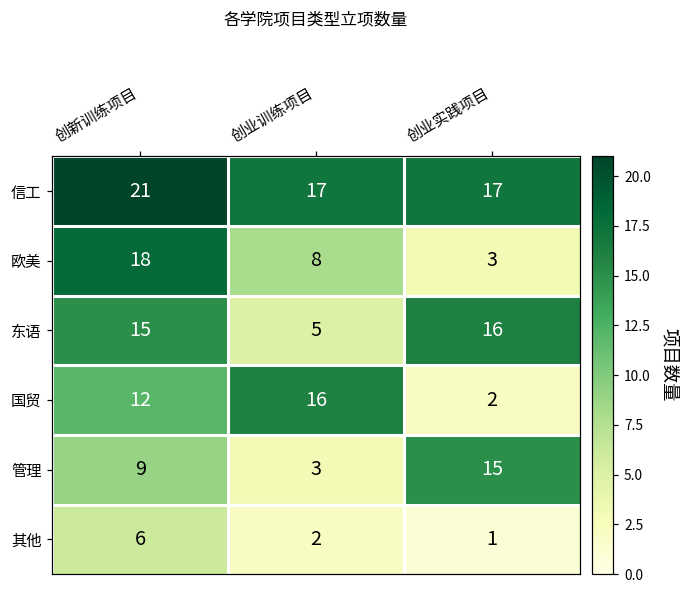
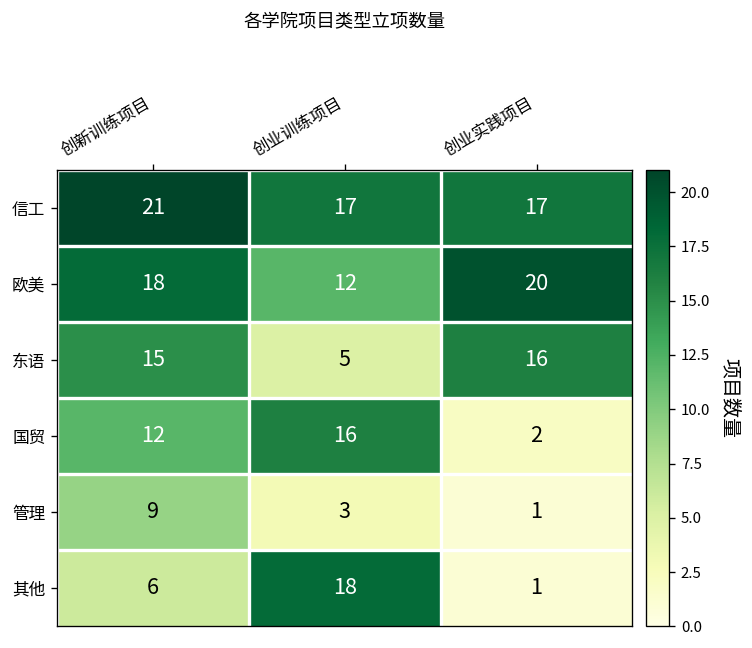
欧美, 创业训练项目: 8 -> 12
欧美, 创业实践项目: 3 -> 20
管理, 创业实践项目: 15 -> 1
其他, 创业训练项目: 2 -> 18
